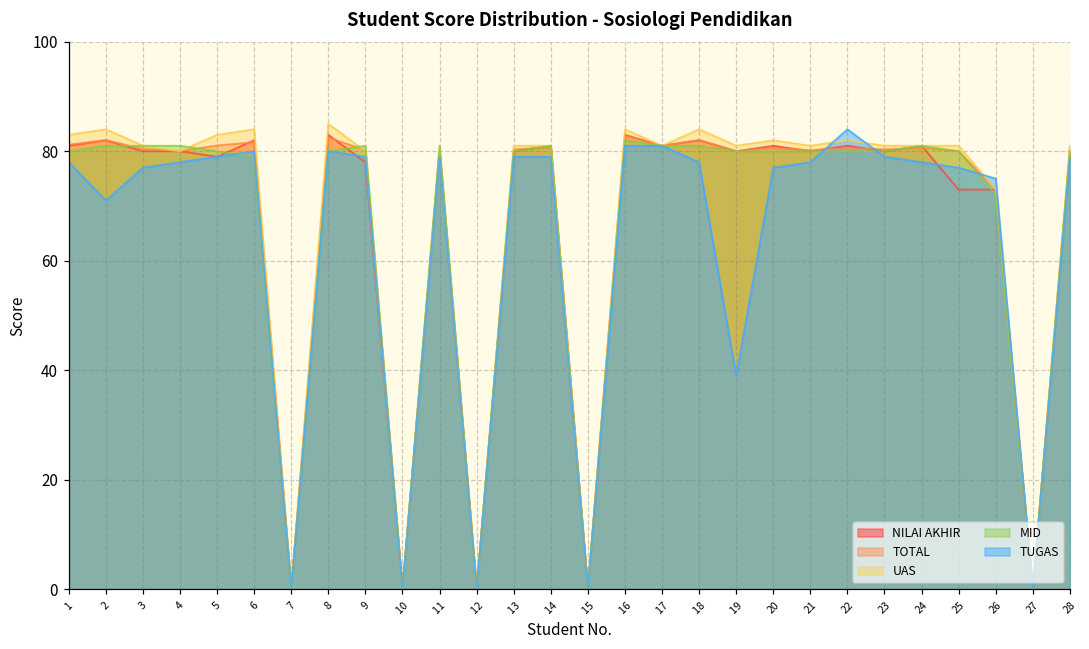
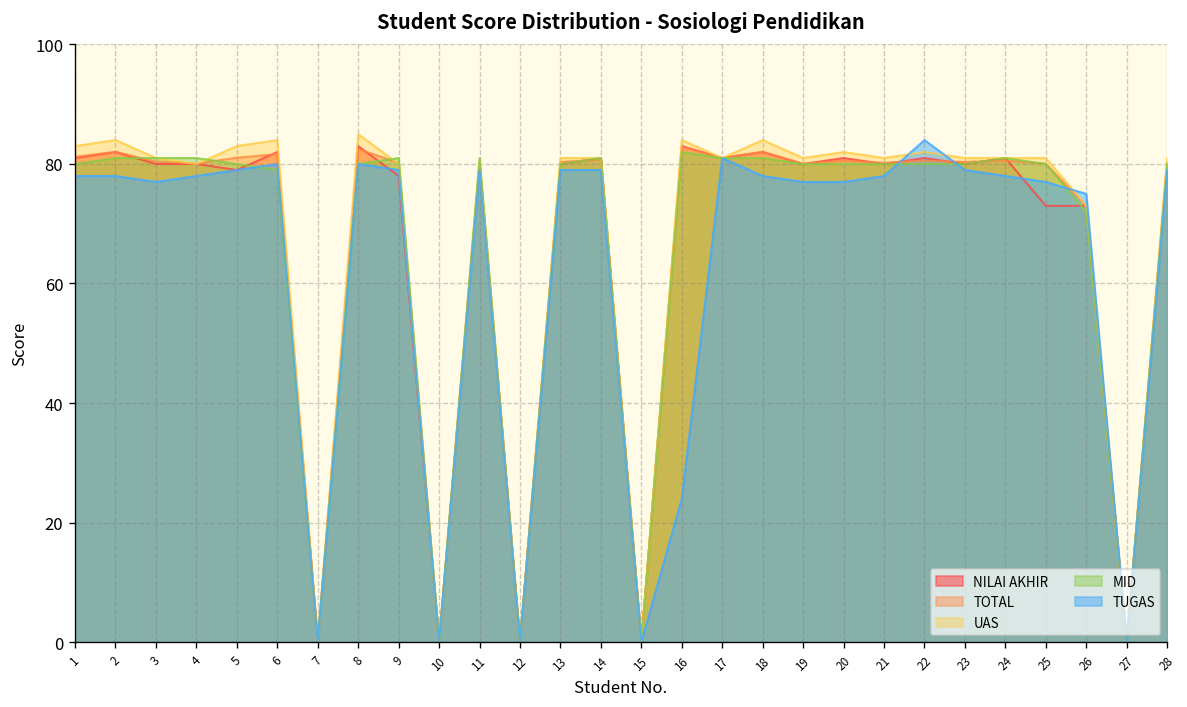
TUGAS, 2: 71 -> 78
TUGAS, 16: 81 -> 24
TUGAS, 19: 39 -> 77
